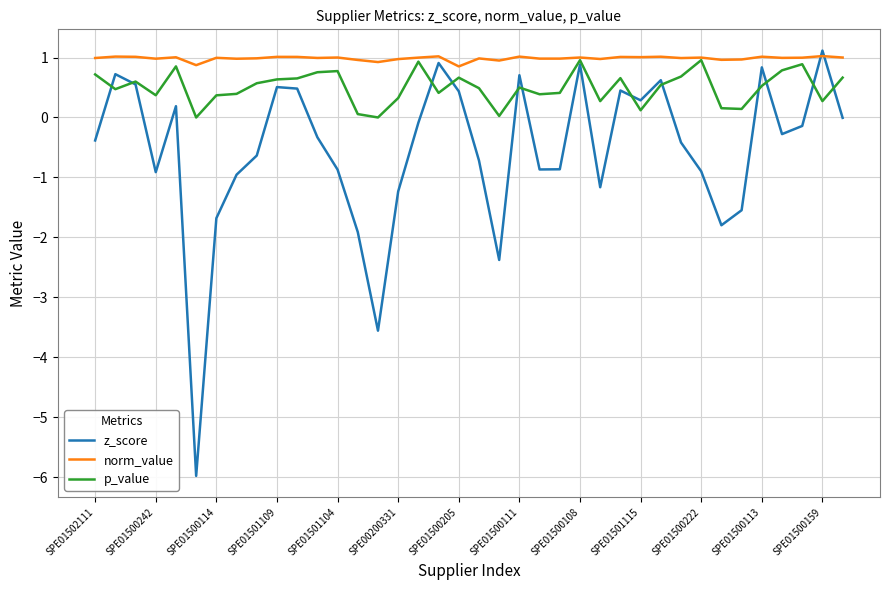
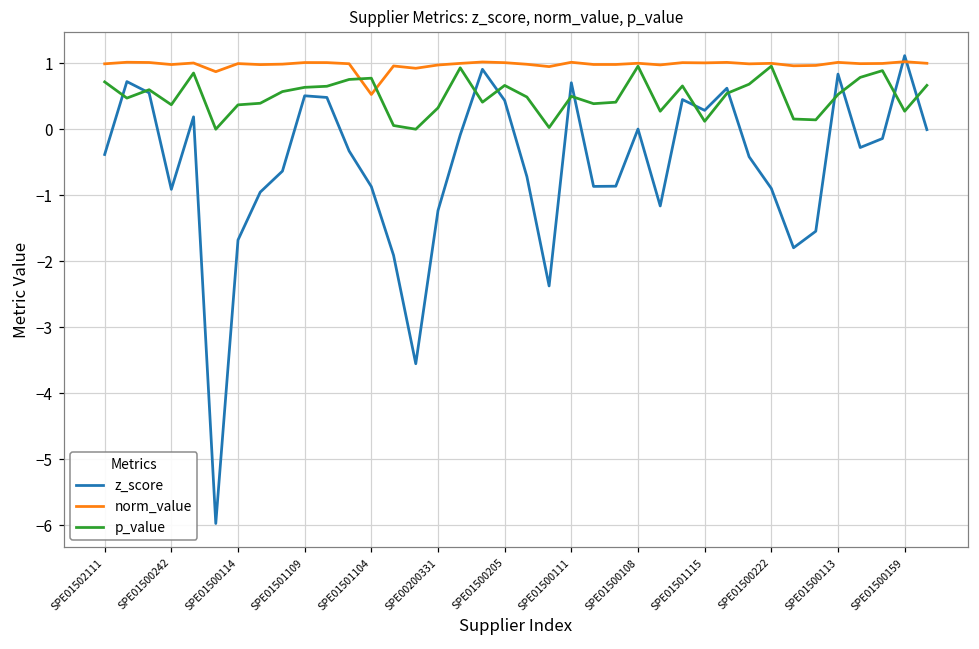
norm_value, SPE01501104: 1.0 -> 0.5
norm_value, SPE01500205: 0.9 -> 1.0
z_score, SPE01500108: 0.9 -> 0.0
